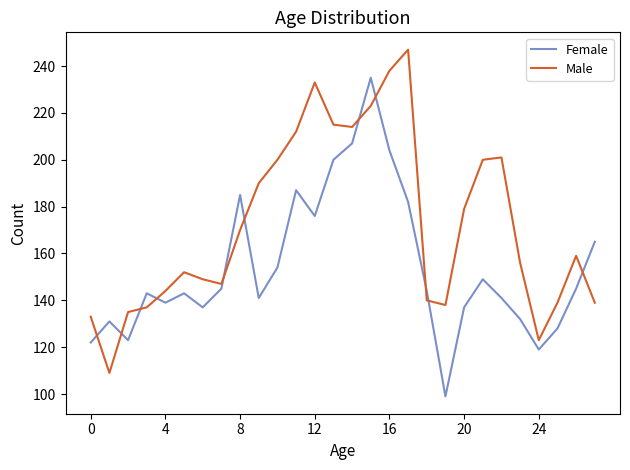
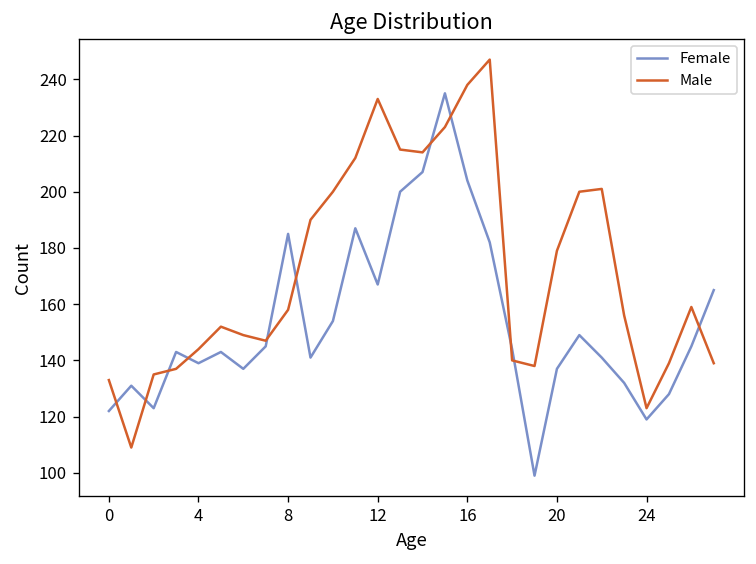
Male, 8: 170 -> 158
Female, 12: 176 -> 167
